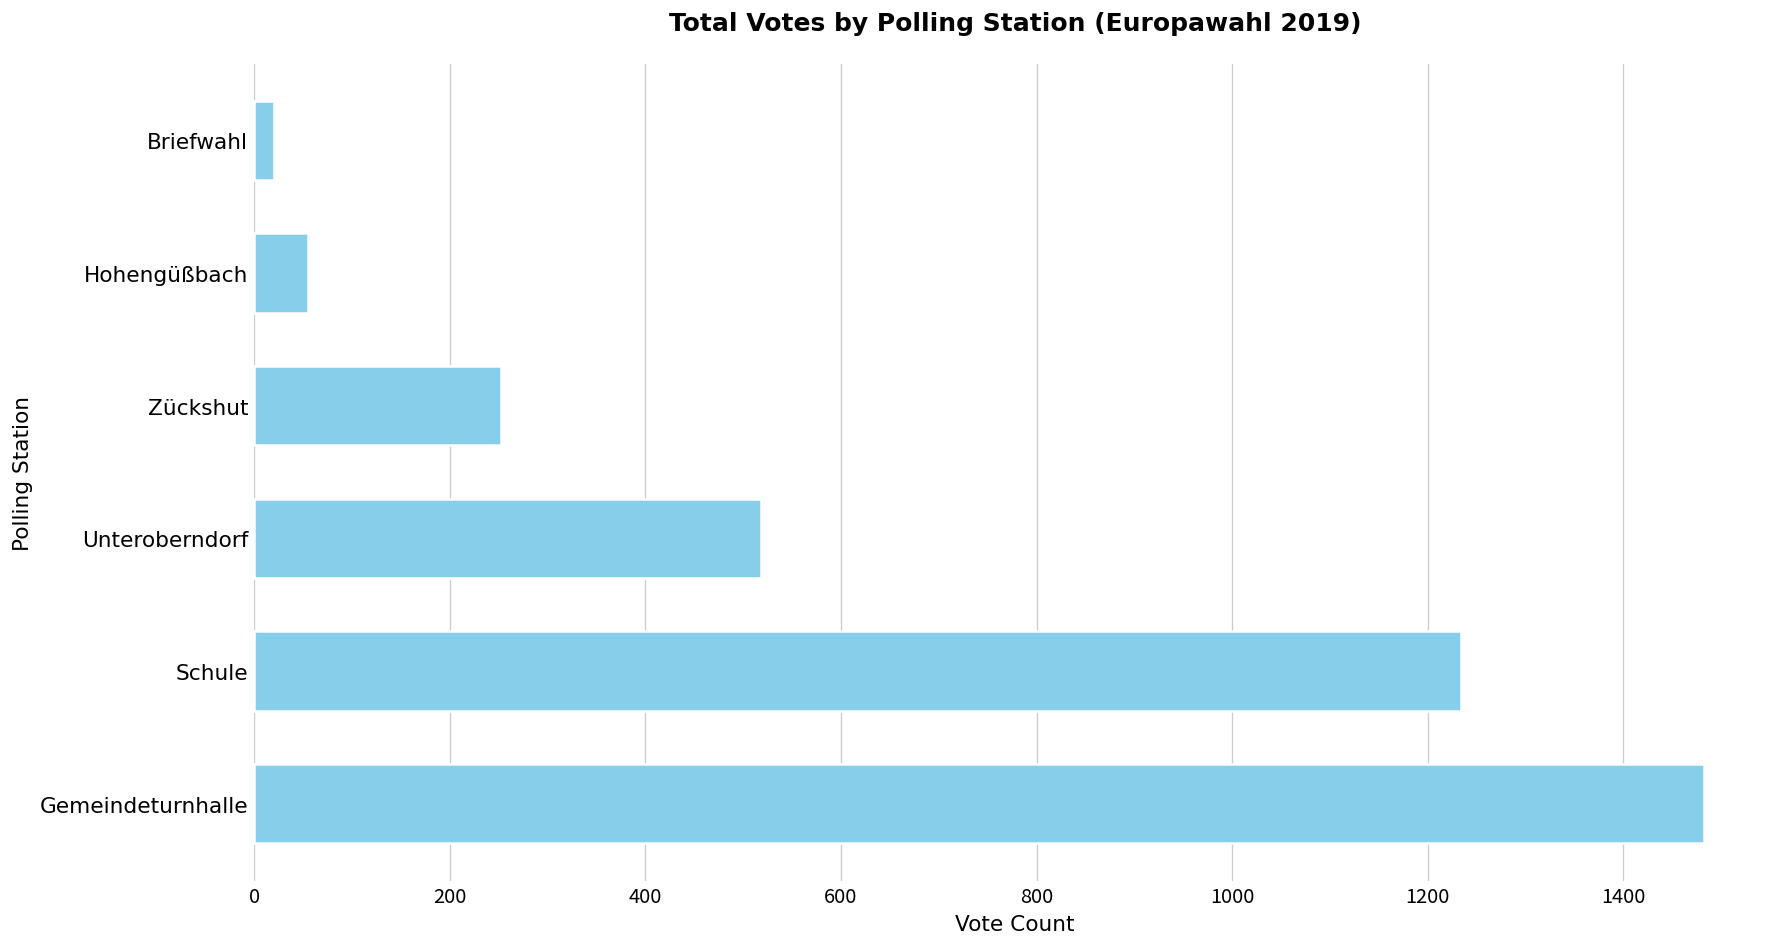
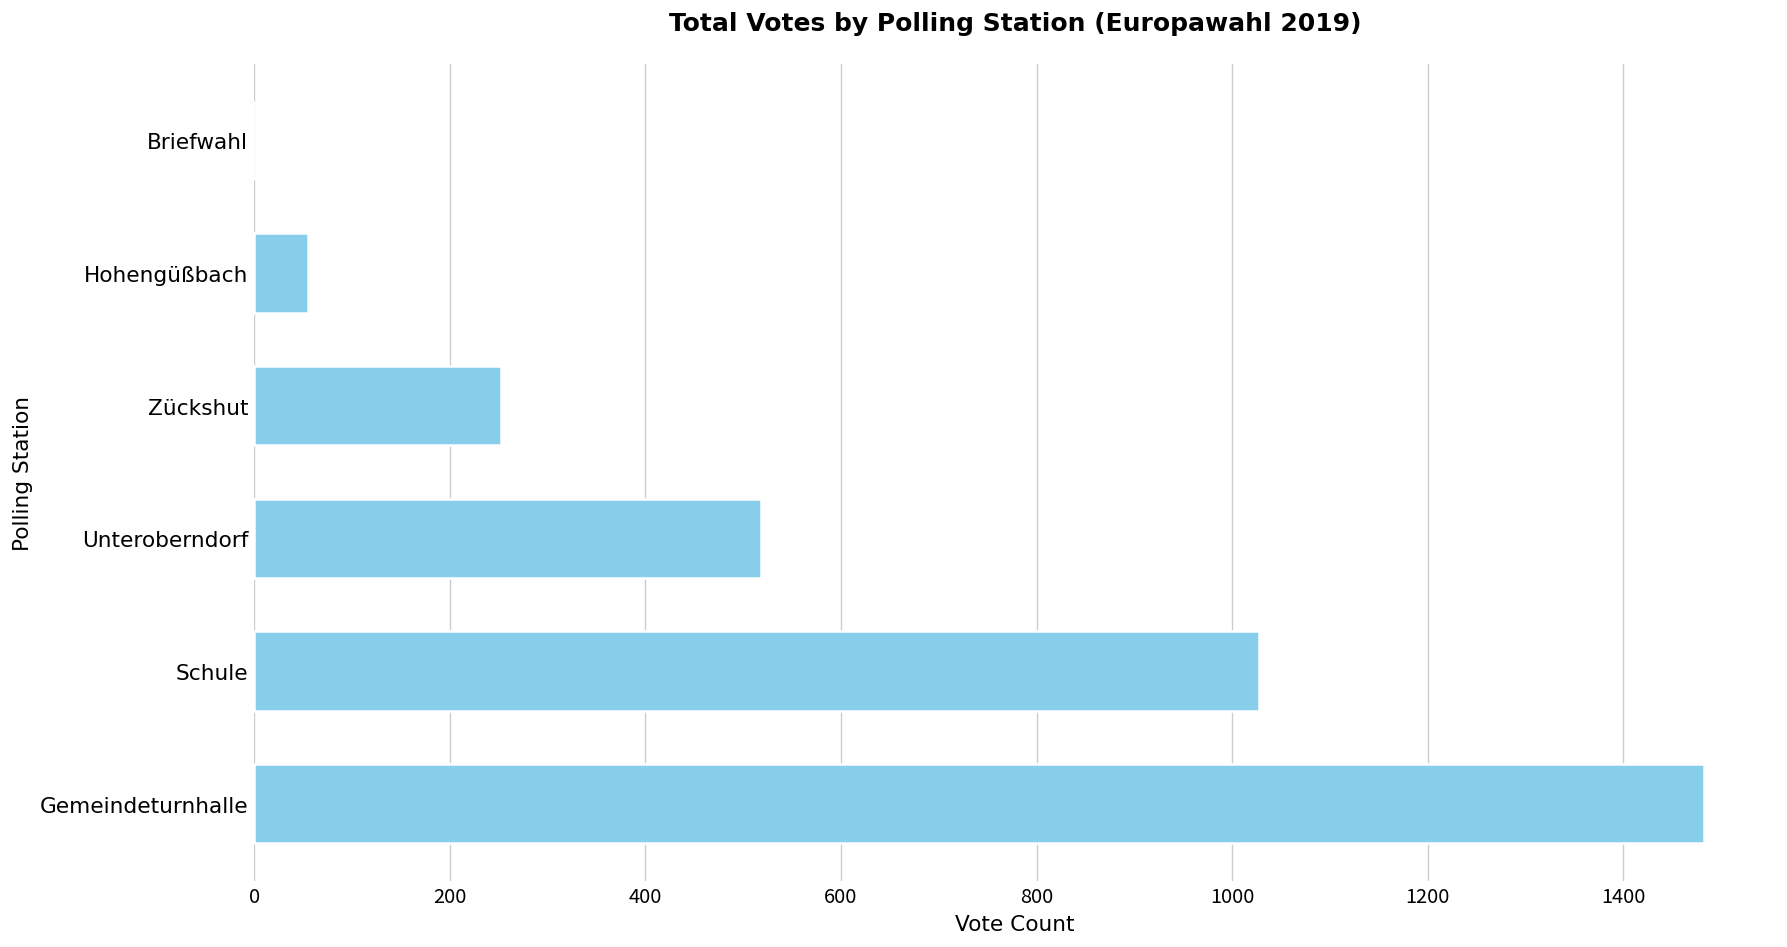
Briefwahl: 20 -> 0
Schule: 1230 -> 1030
